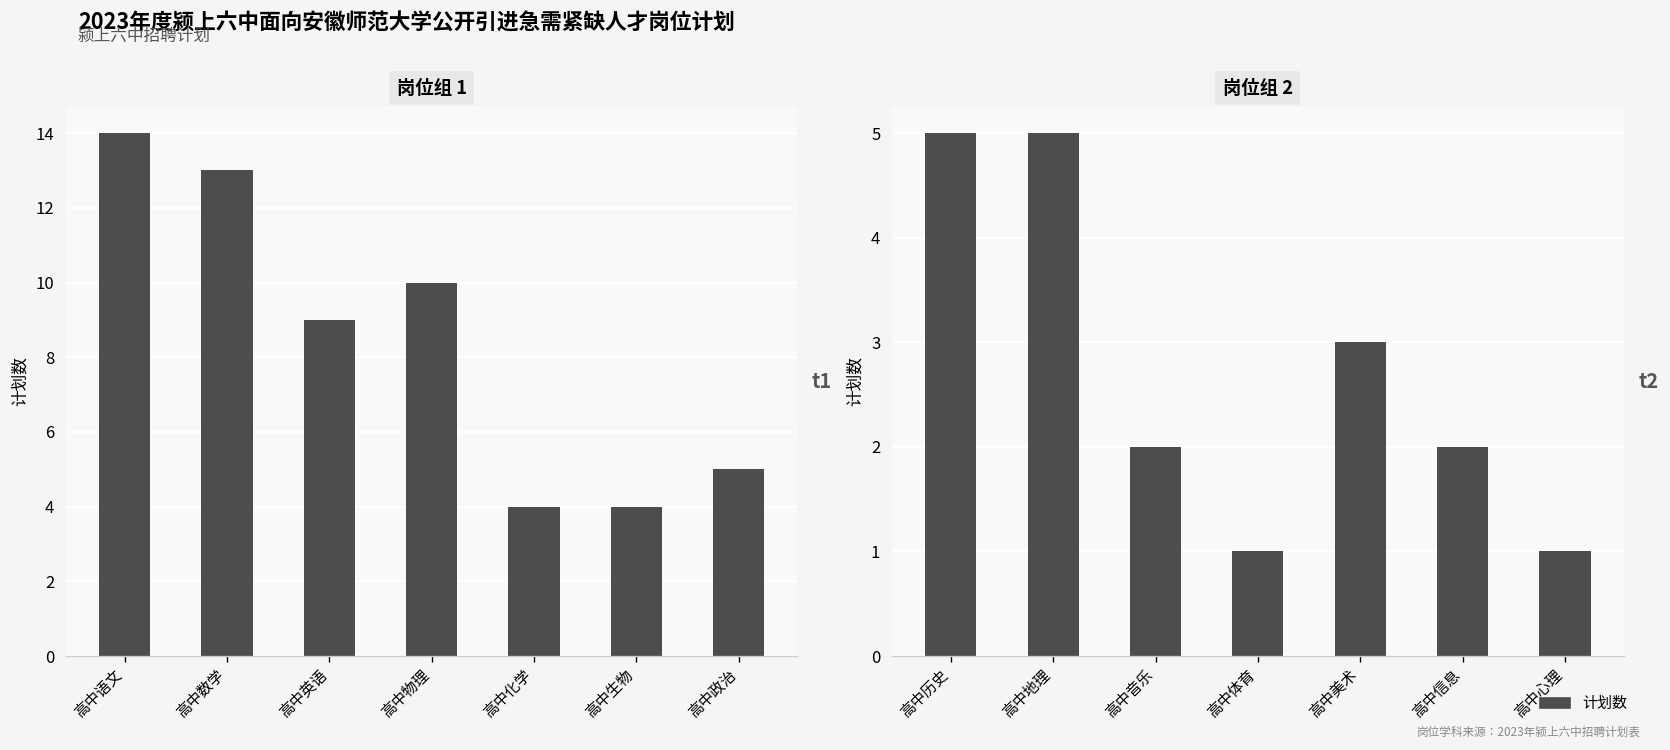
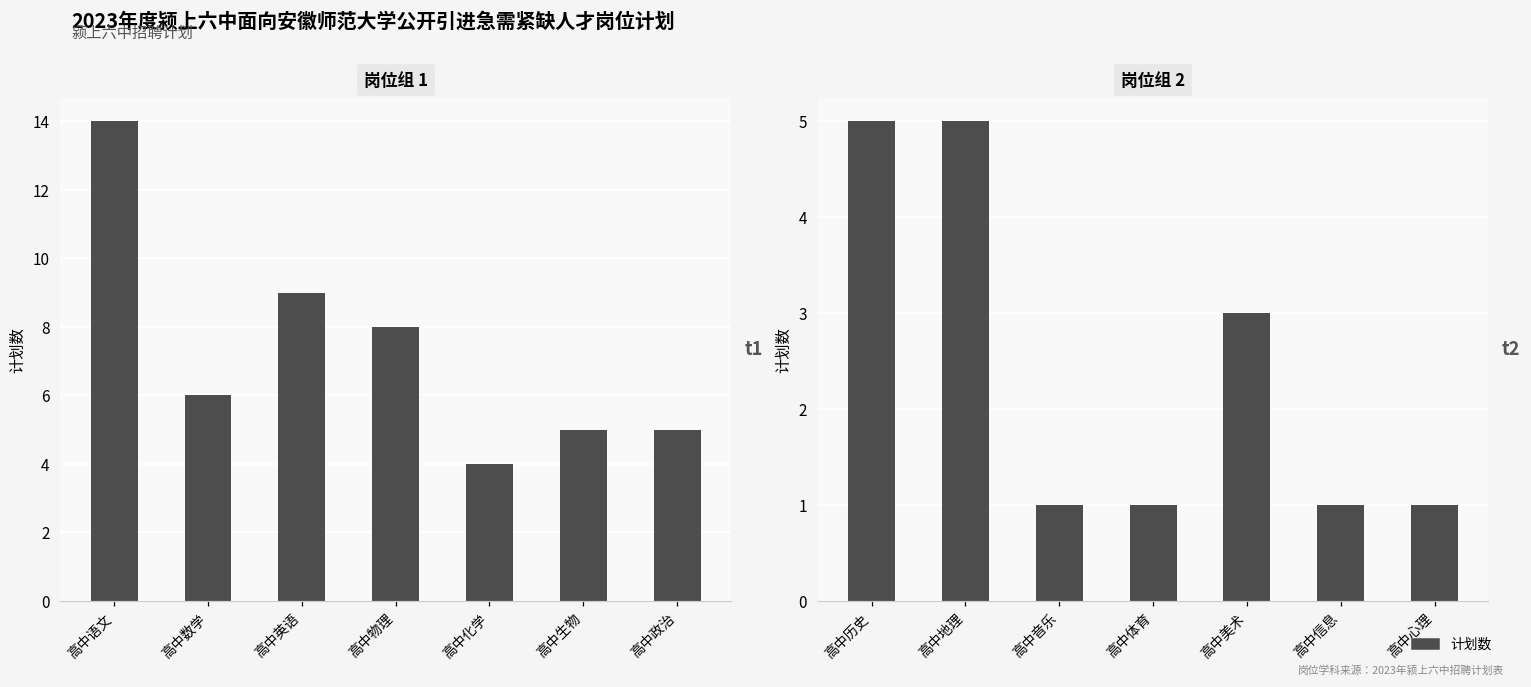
岗位组 1, 高中数学: 13 -> 6
岗位组 1, 高中物理: 10 -> 8
岗位组 1, 高中生物: 4 -> 5
岗位组 2, 高中音乐: 2 -> 1
岗位组 2, 高中信息: 2 -> 1
